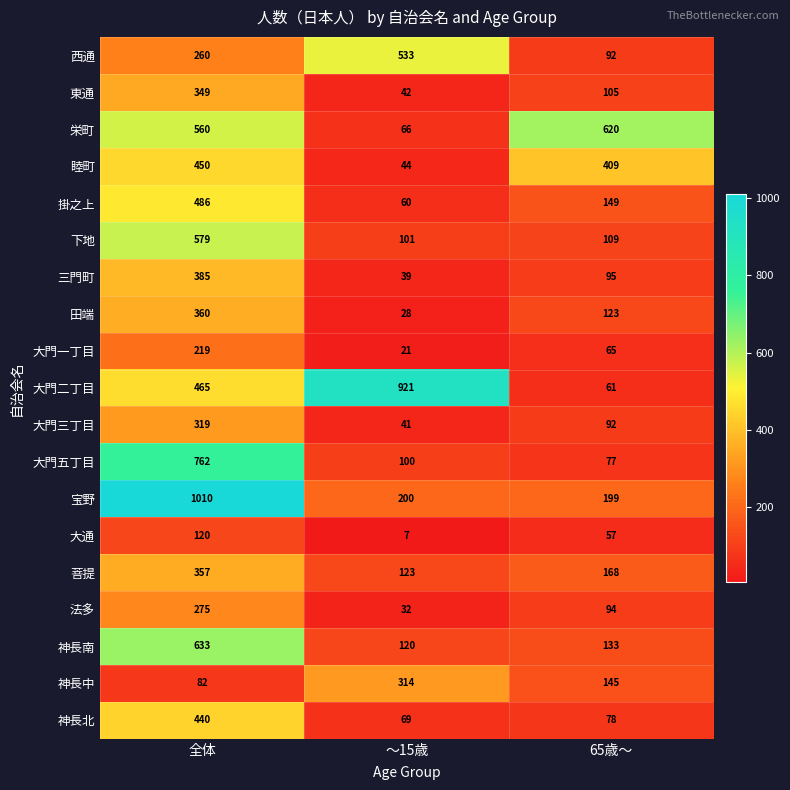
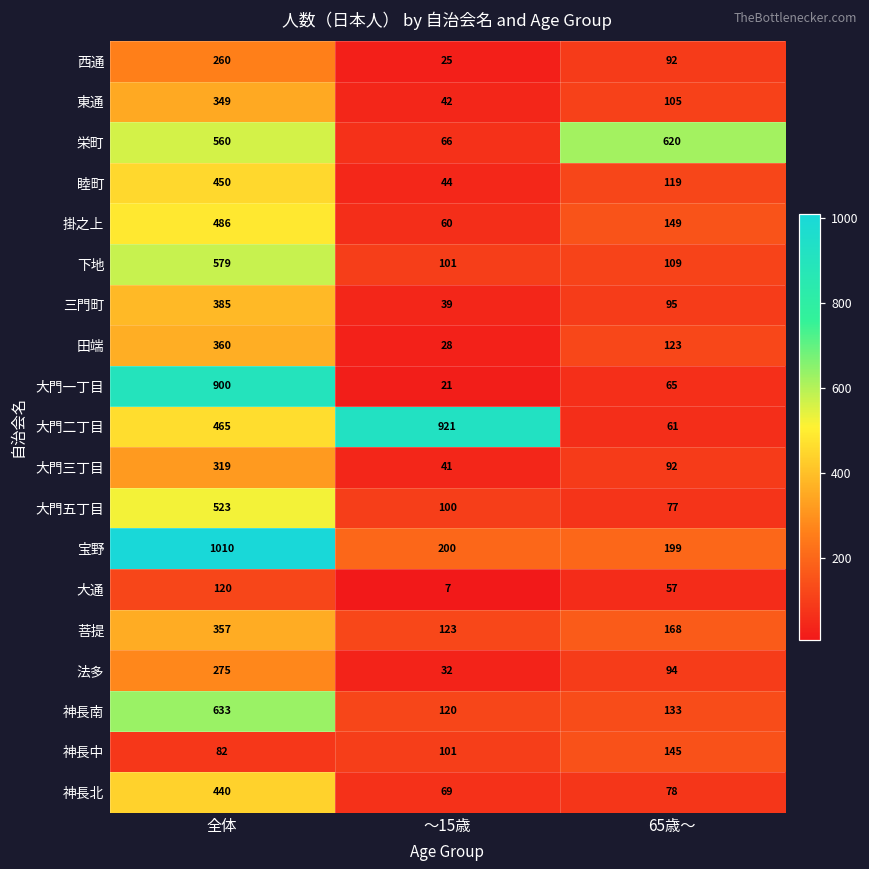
西通, ～15歳: 533 -> 25
睦町, 65歳～: 409 -> 119
大門一丁目, 全体: 219 -> 900
大門五丁目, 全体: 762 -> 523
神長中, ～15歳: 314 -> 101
